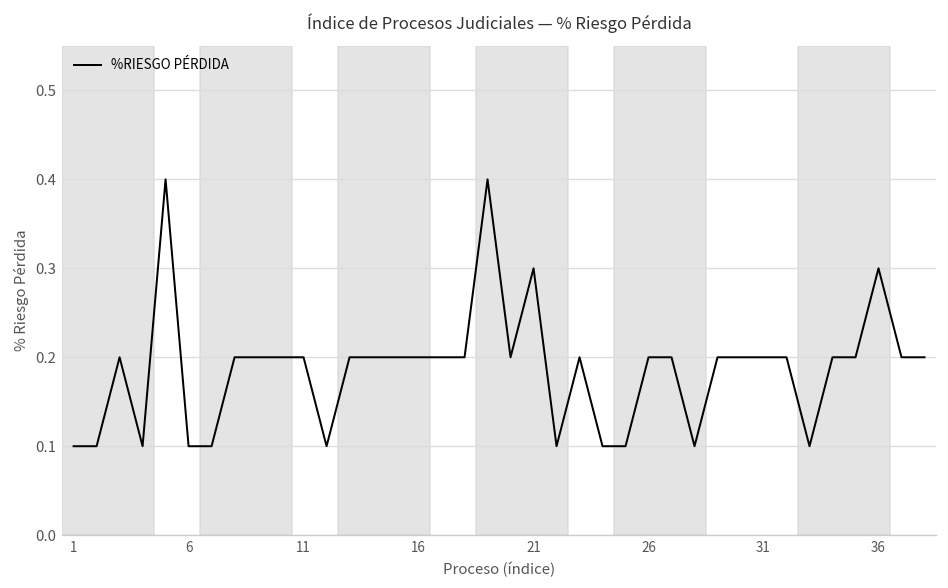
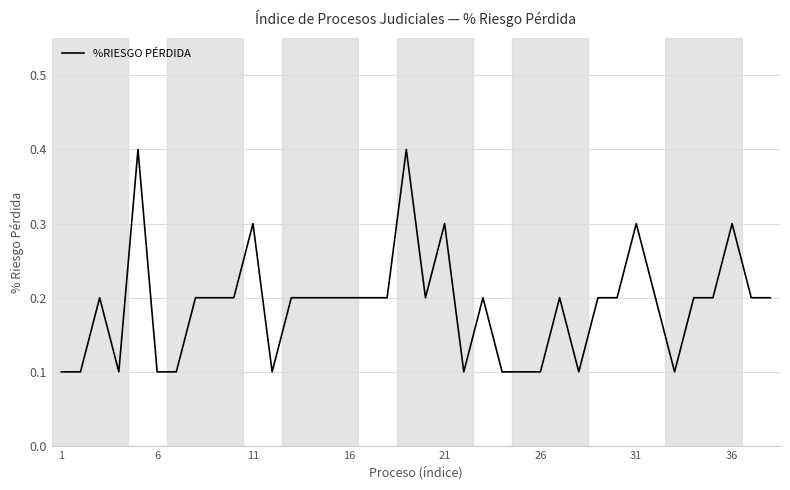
11: 0.2 -> 0.3
26: 0.2 -> 0.1
31: 0.2 -> 0.3
